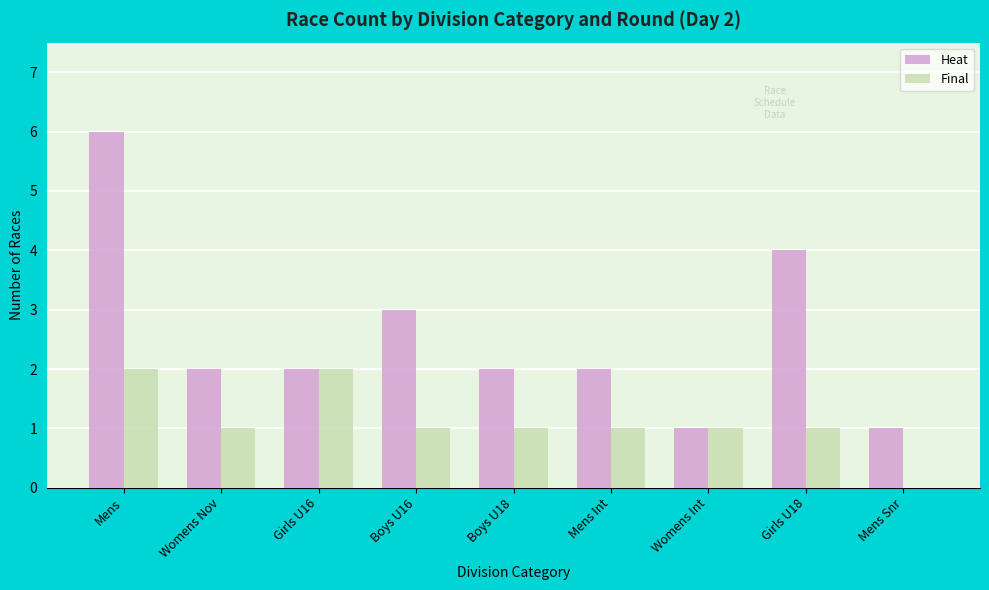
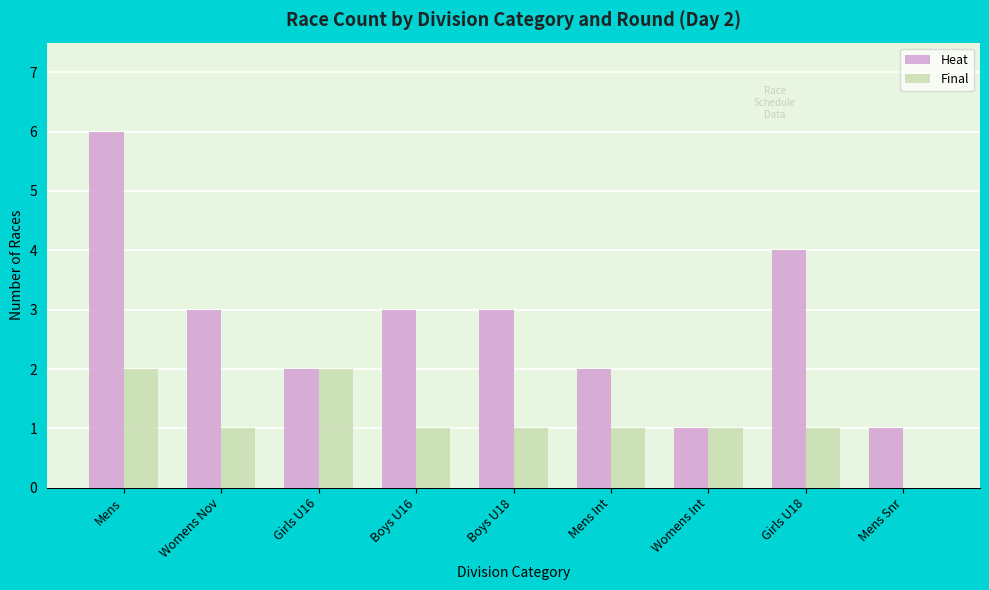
Heat, Womens Nov: 2 -> 3
Heat, Boys U18: 2 -> 3
